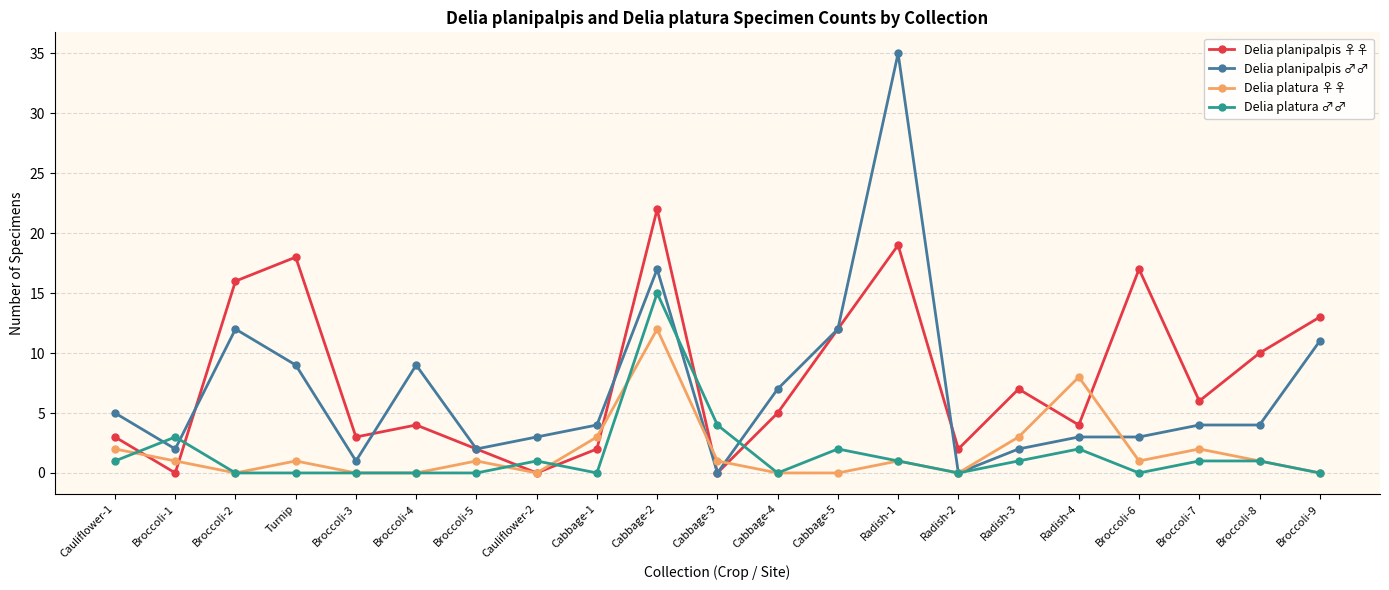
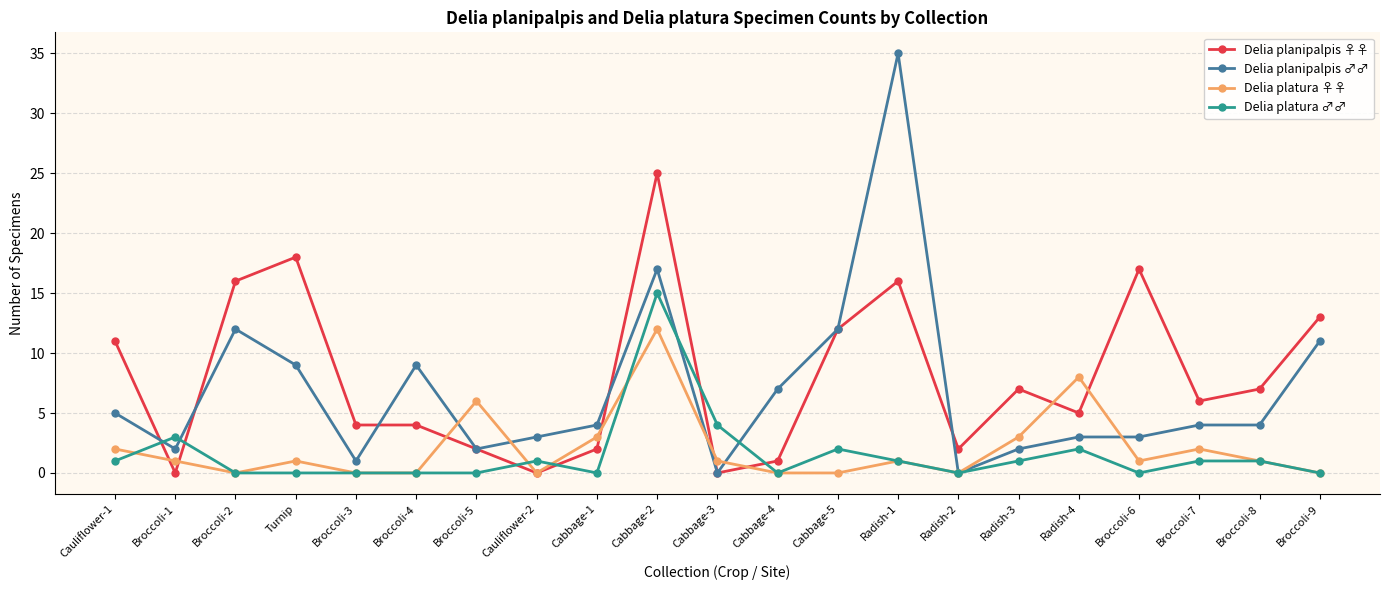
Delia planipalpis ♀♀, Cauliflower-1: 3 -> 11
Delia planipalpis ♀♀, Broccoli-3: 3 -> 4
Delia platura ♀♀, Broccoli-5: 1 -> 6
Delia planipalpis ♀♀, Cabbage-2: 22 -> 25
Delia planipalpis ♀♀, Cabbage-4: 5 -> 1
Delia planipalpis ♀♀, Radish-1: 19 -> 16
Delia planipalpis ♀♀, Radish-4: 4 -> 5
Delia planipalpis ♀♀, Broccoli-8: 10 -> 7
